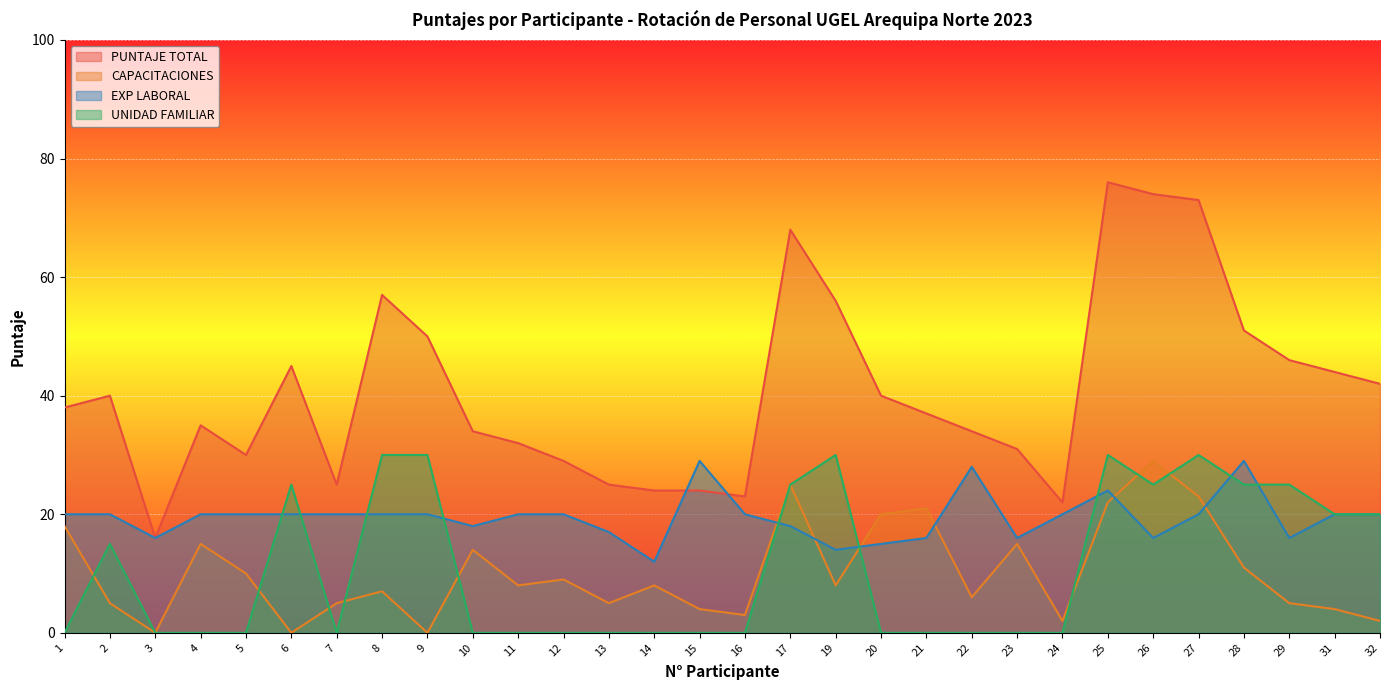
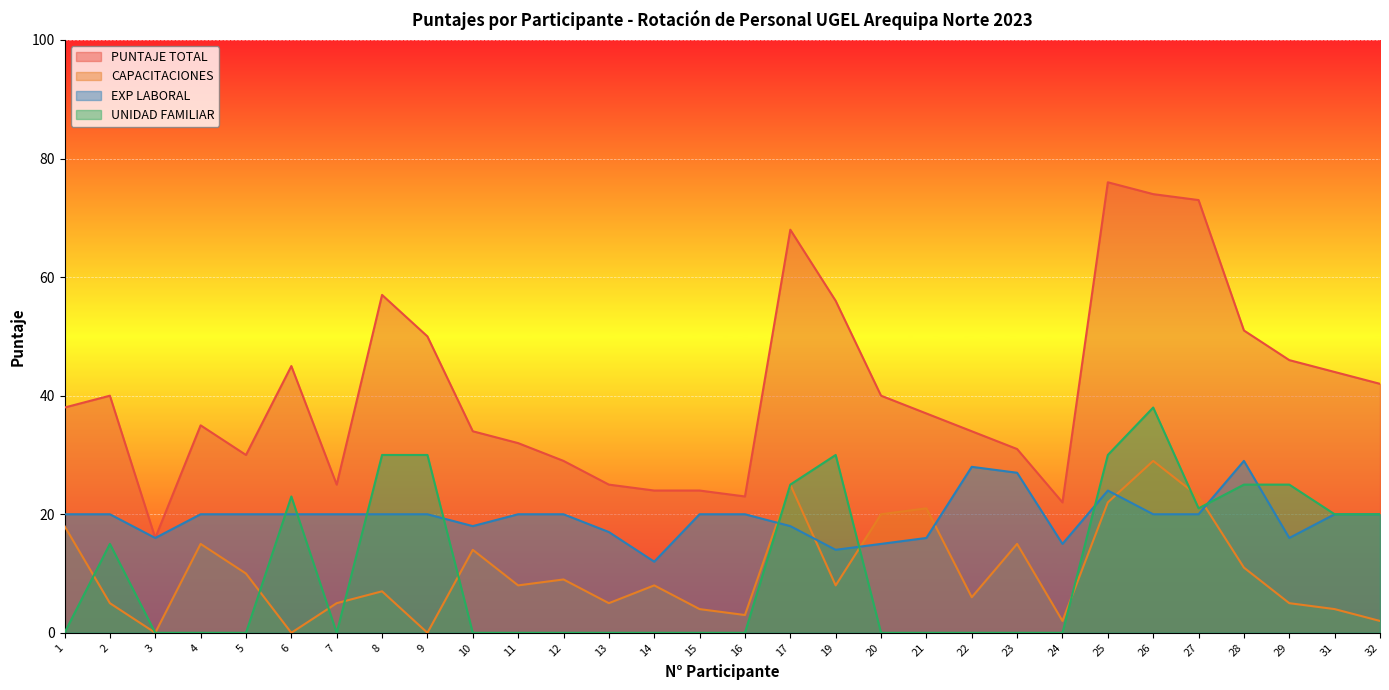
UNIDAD FAMILIAR, 6: 25 -> 23
EXP LABORAL, 15: 29 -> 20
EXP LABORAL, 23: 16 -> 27
EXP LABORAL, 24: 20 -> 15
EXP LABORAL, 26: 16 -> 20
UNIDAD FAMILIAR, 26: 25 -> 38
UNIDAD FAMILIAR, 27: 30 -> 21
